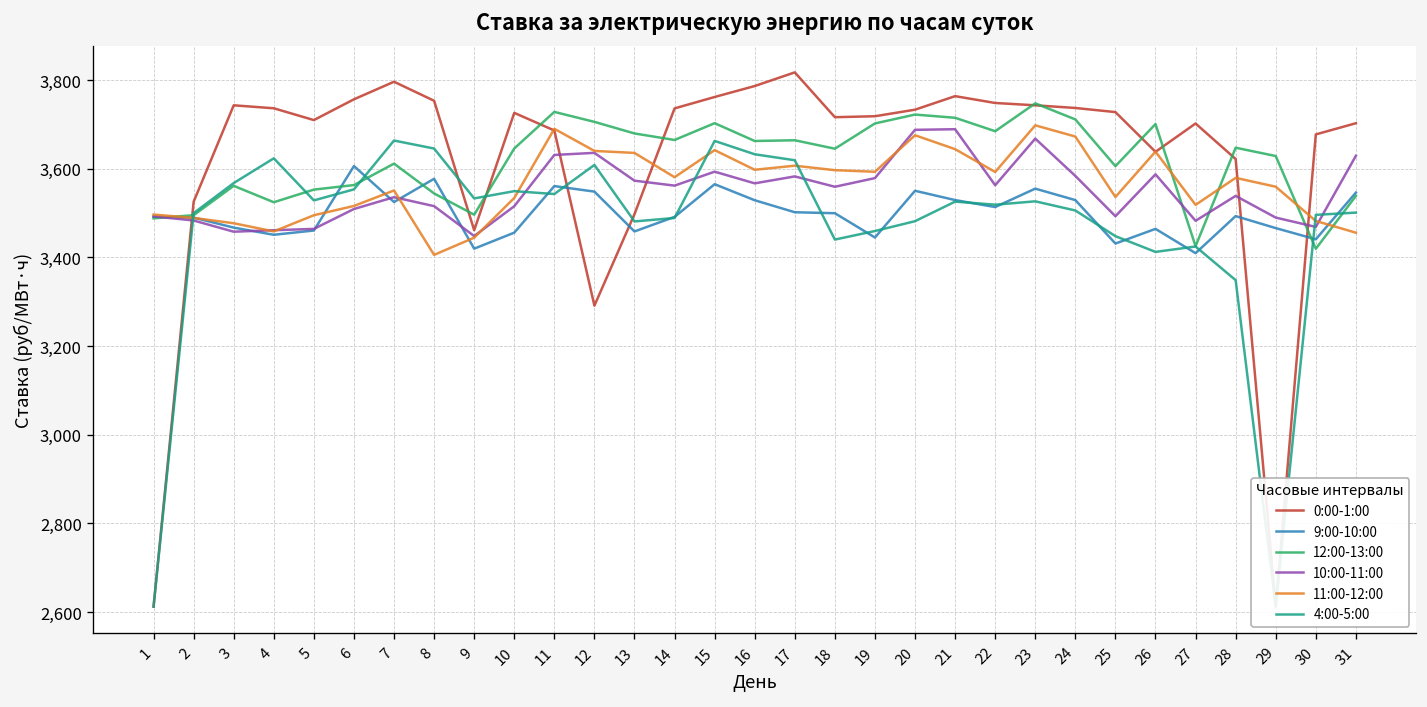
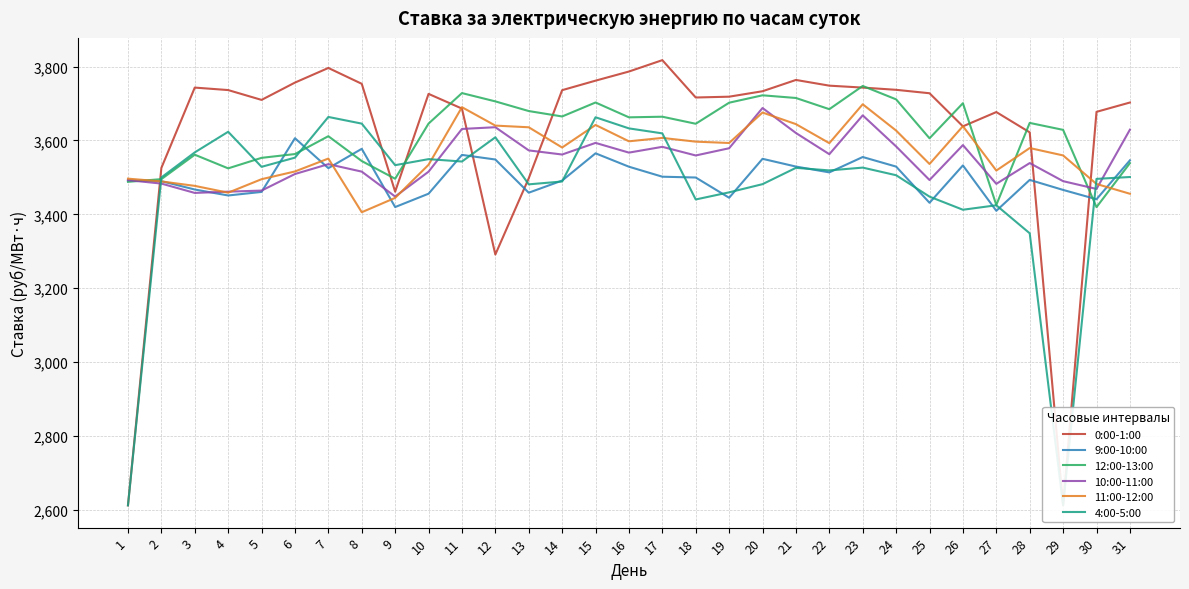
10:00-11:00, 21: 3,690 -> 3,620
11:00-12:00, 24: 3,670 -> 3,630
9:00-10:00, 26: 3,460 -> 3,530
0:00-1:00, 27: 3,700 -> 3,680
